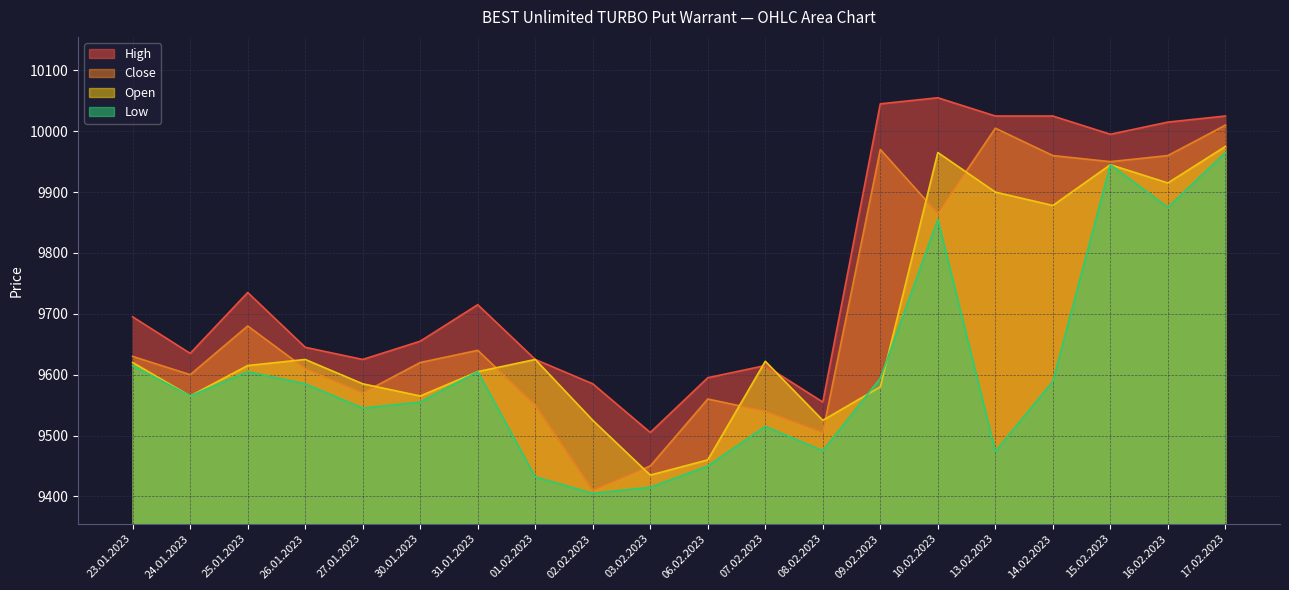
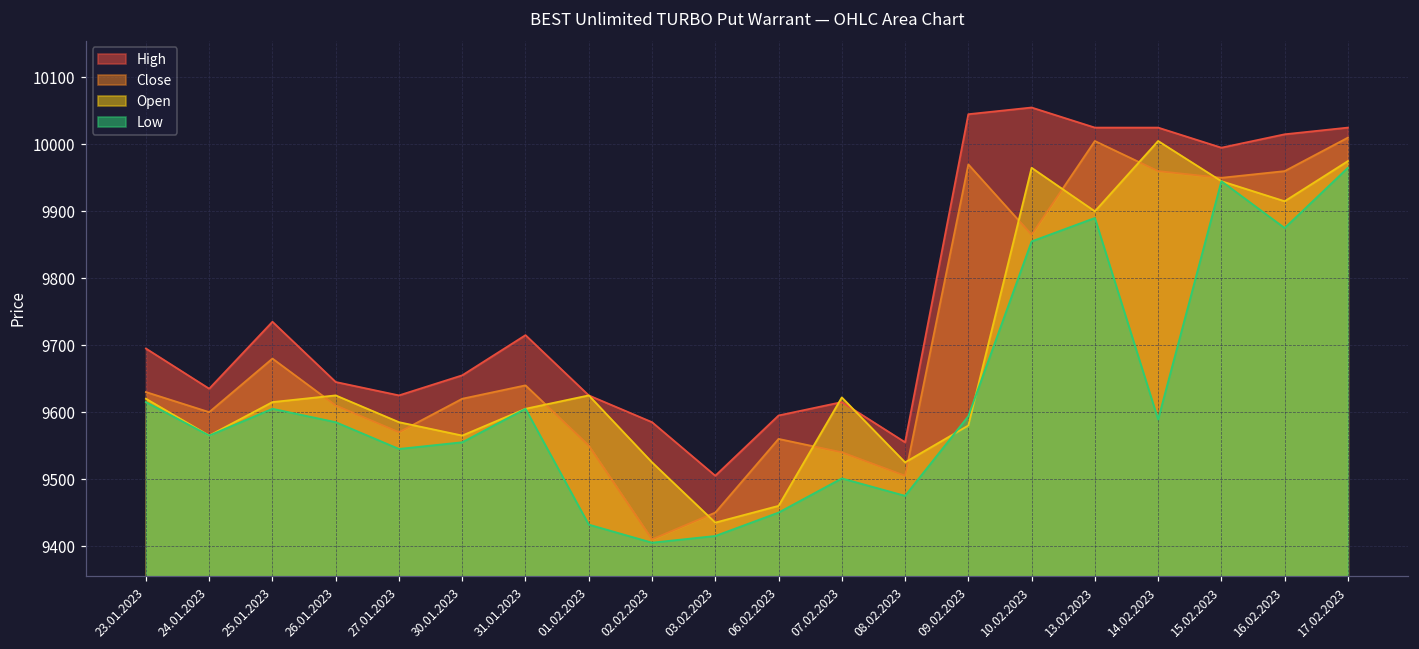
Low, 07.02.2023: 9520 -> 9500
Low, 13.02.2023: 9470 -> 9890
Open, 14.02.2023: 9880 -> 10010
